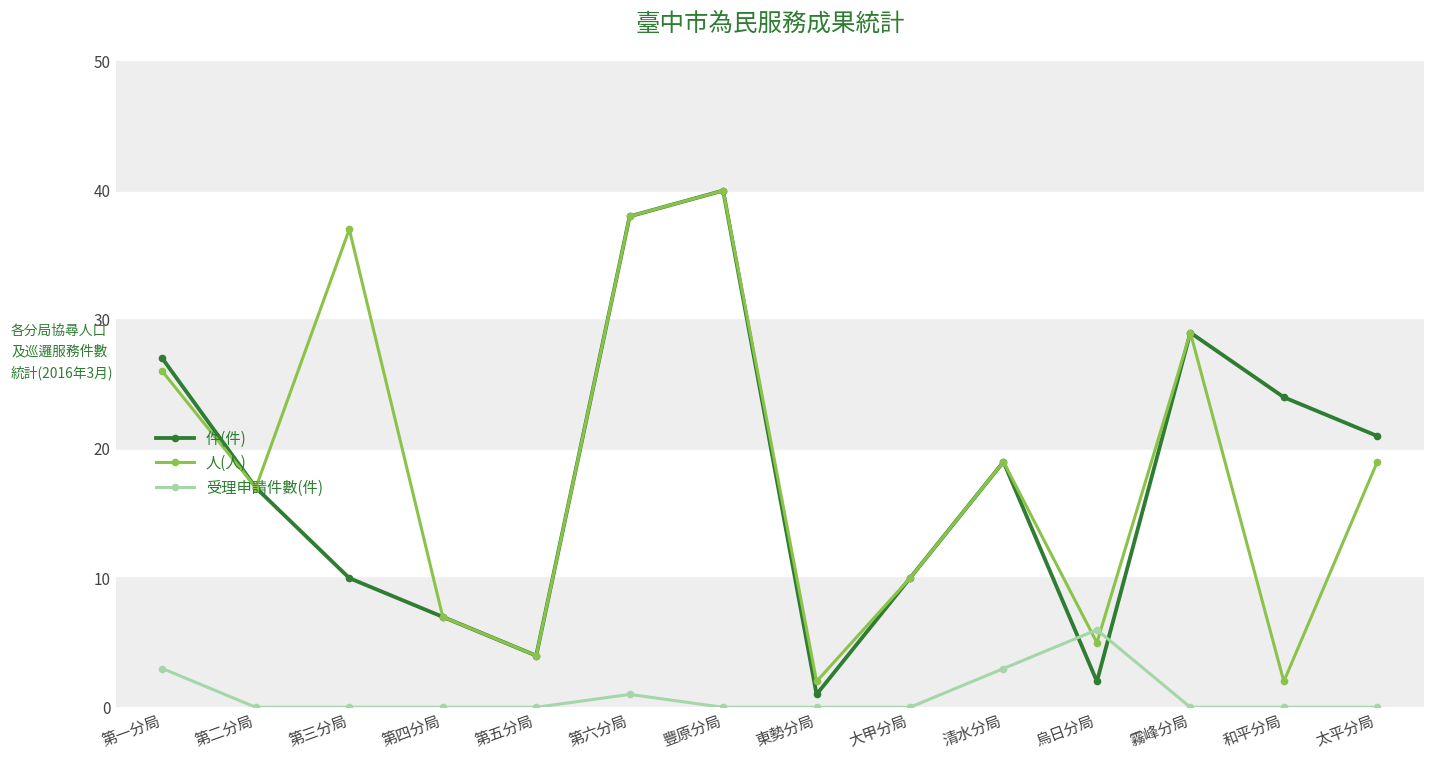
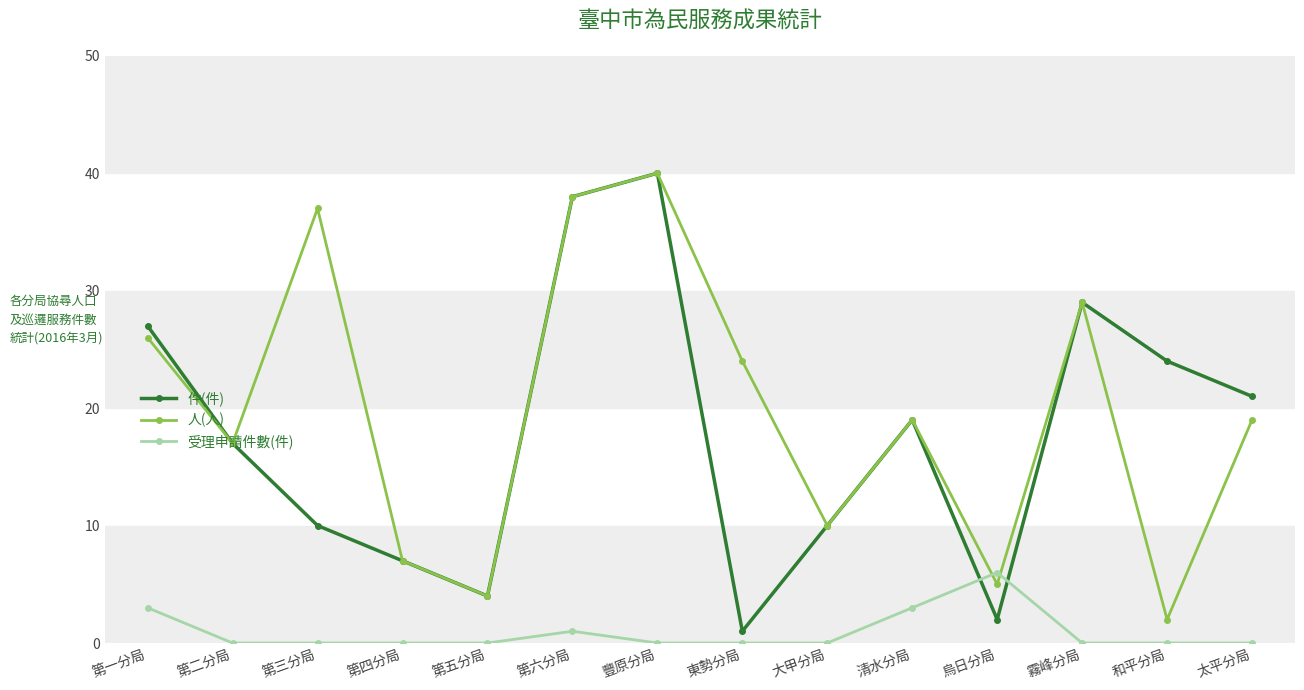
人(人), 東勢分局: 2 -> 24
